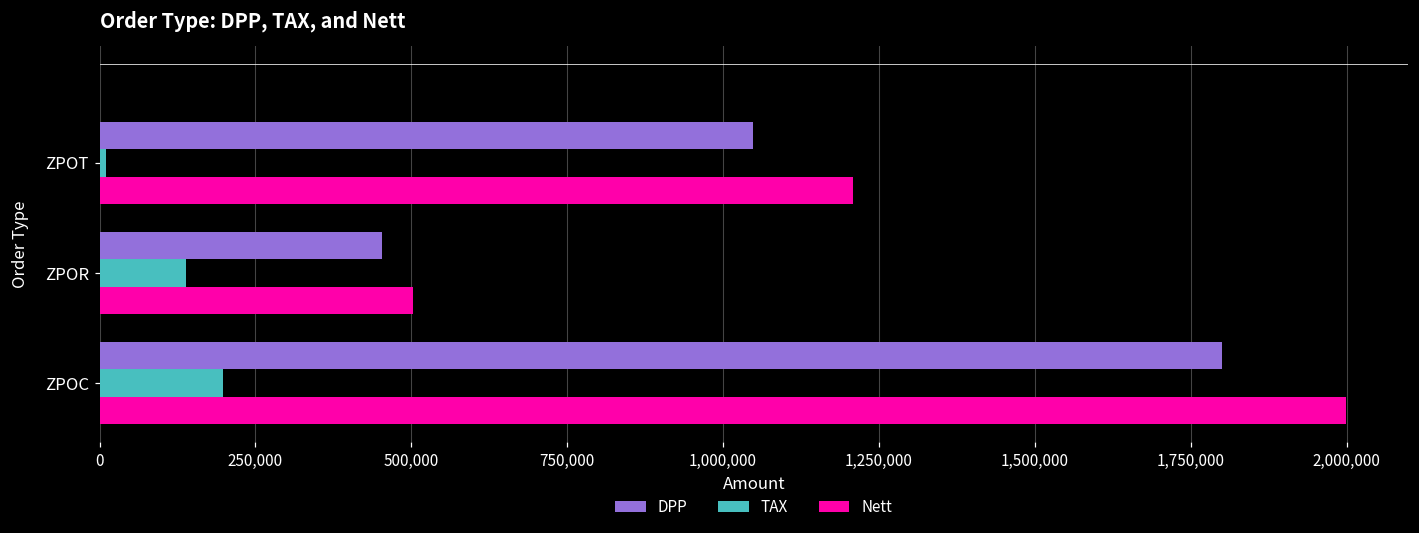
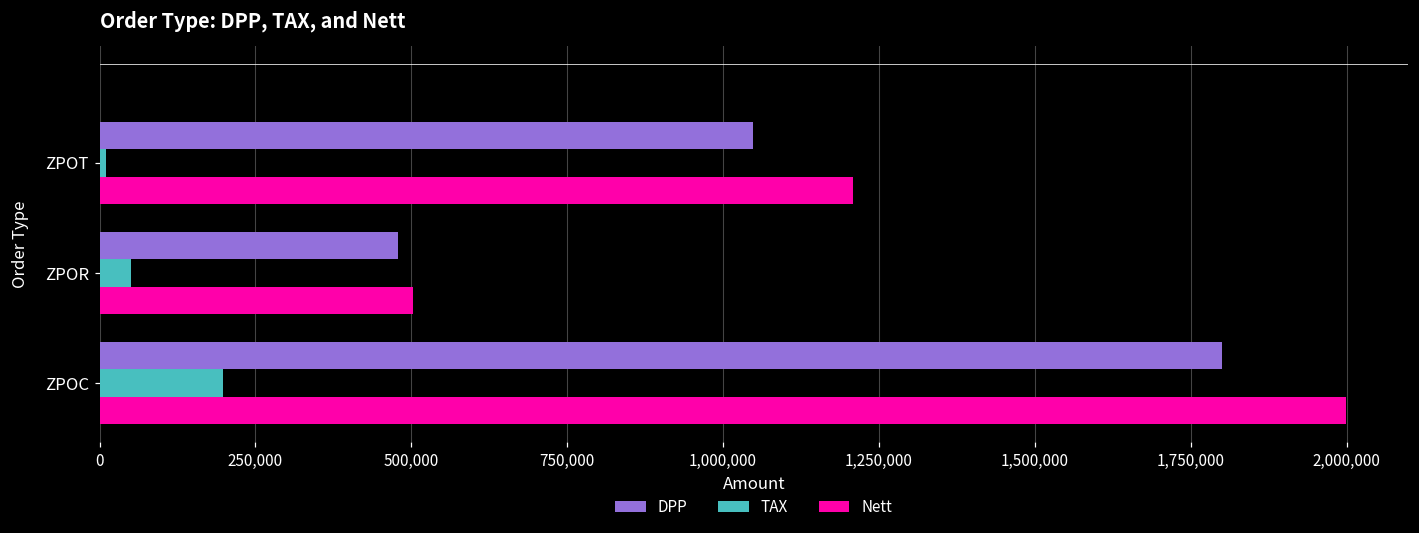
DPP, ZPOR: 450,000 -> 480,000
TAX, ZPOR: 140,000 -> 50,000
